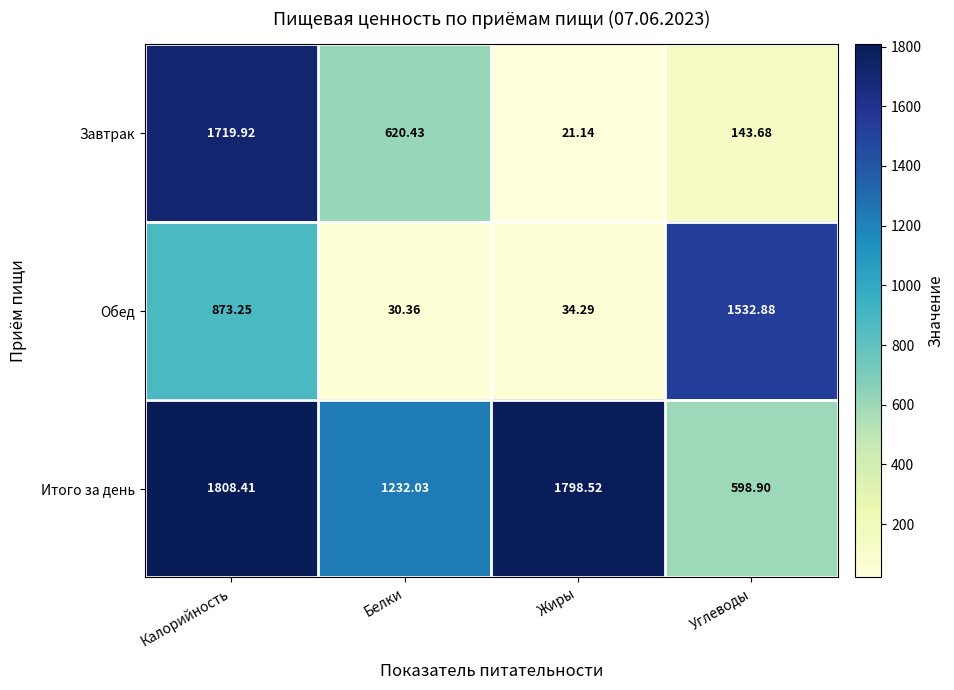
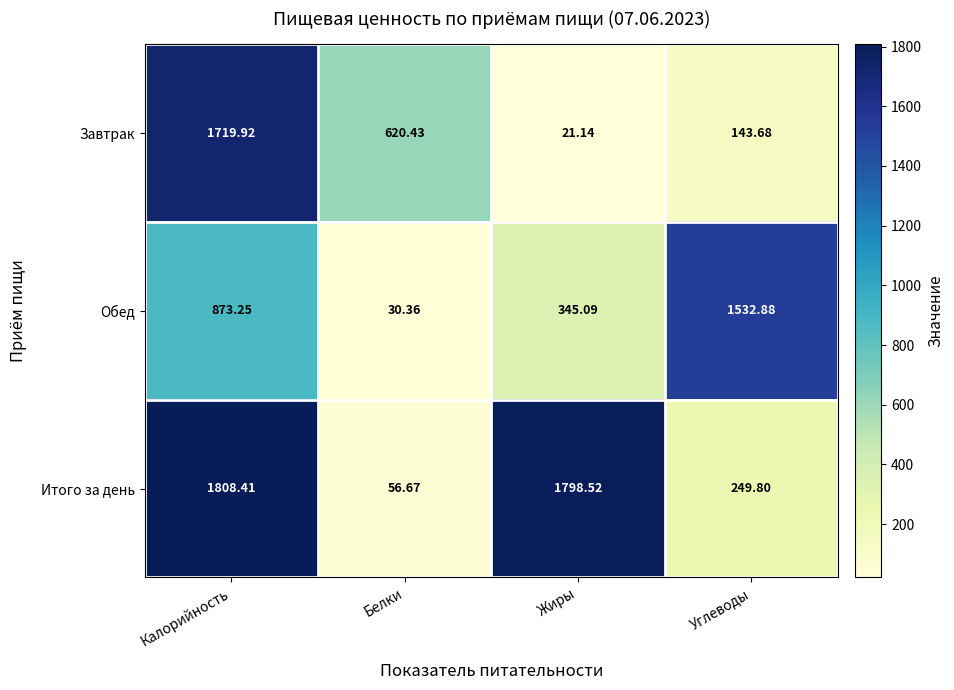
Обед, Жиры: 34.29 -> 345.09
Итого за день, Белки: 1232.03 -> 56.67
Итого за день, Углеводы: 598.90 -> 249.80
